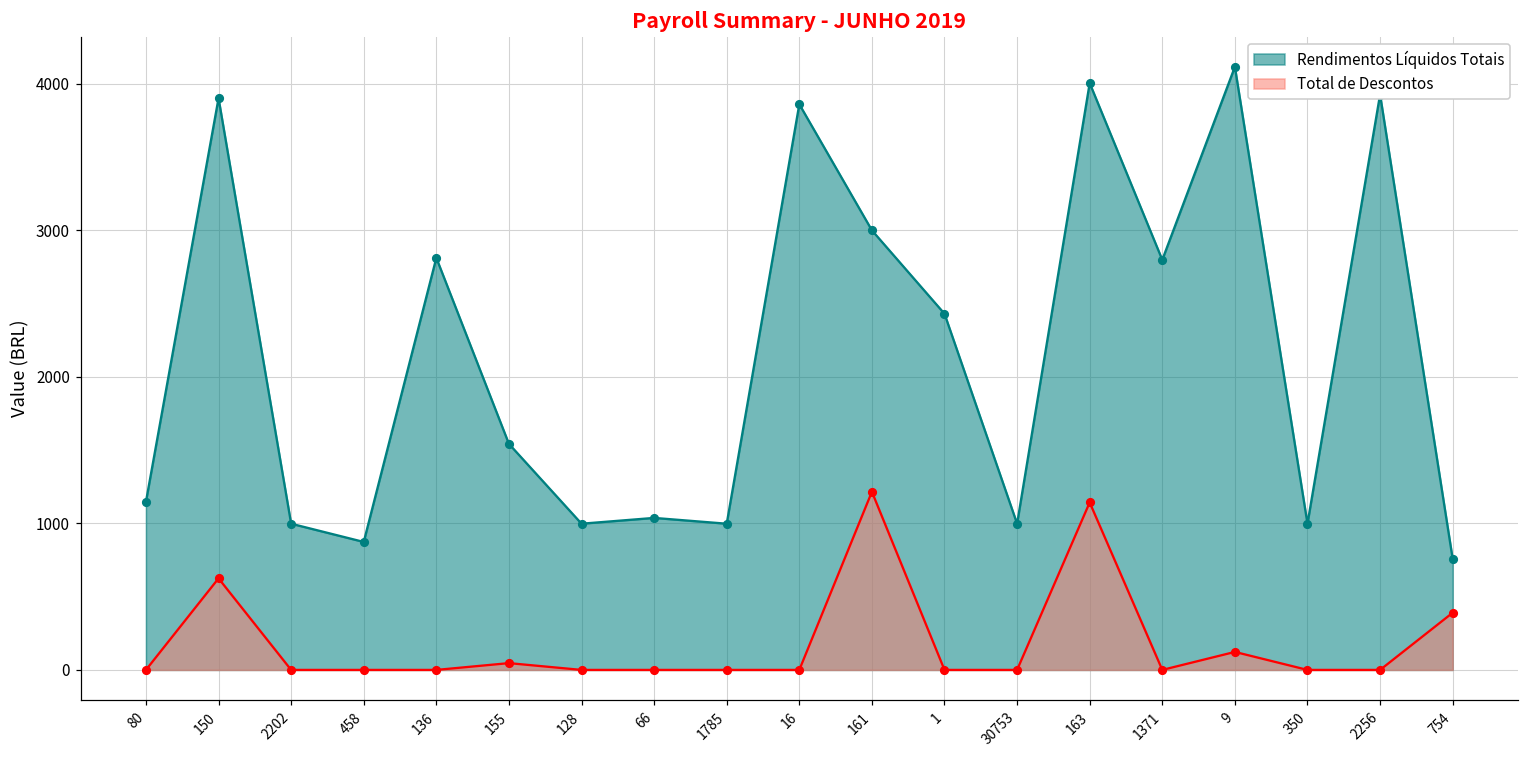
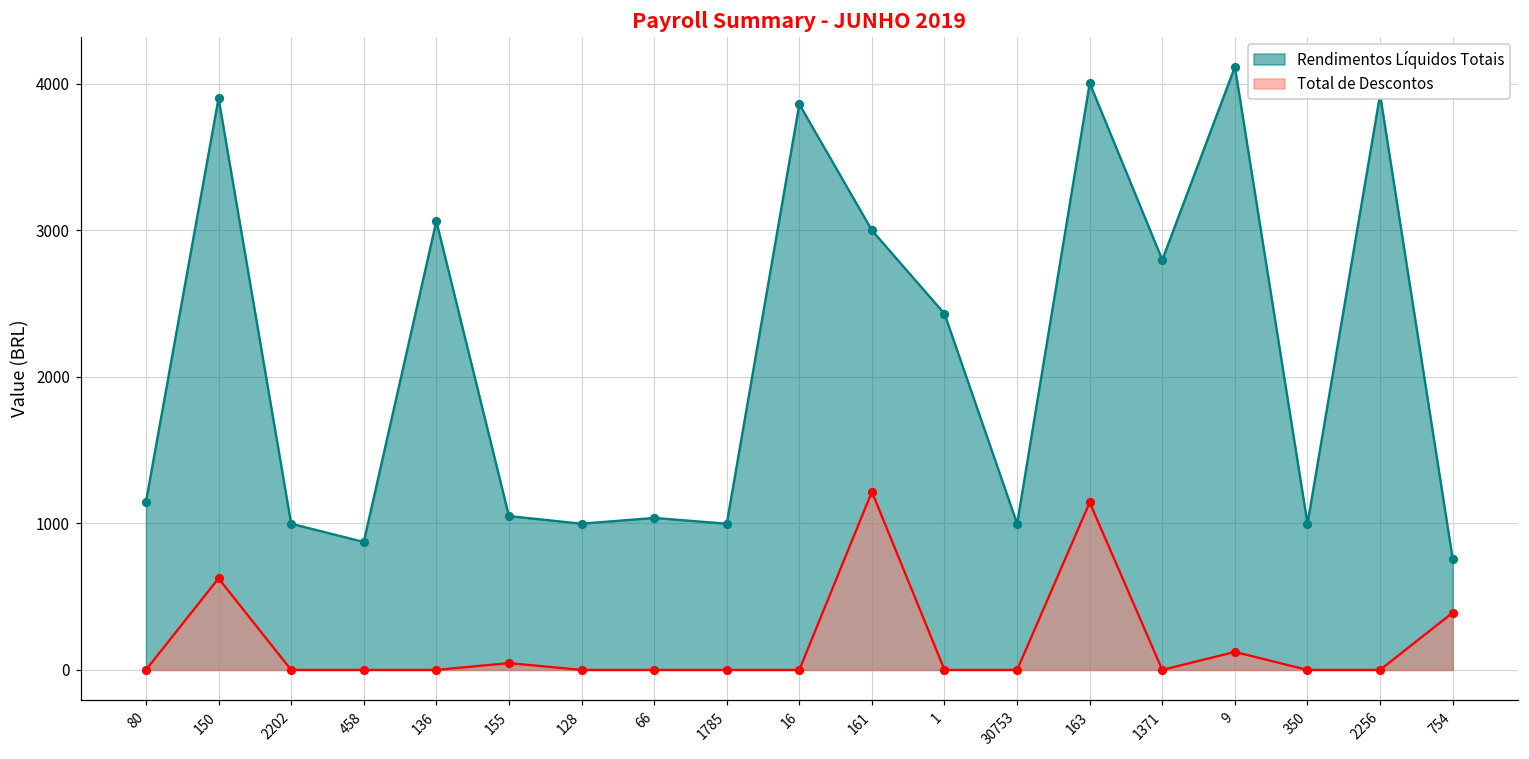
Rendimentos Líquidos Totais, 136: 2810 -> 3060
Rendimentos Líquidos Totais, 155: 1540 -> 1050
